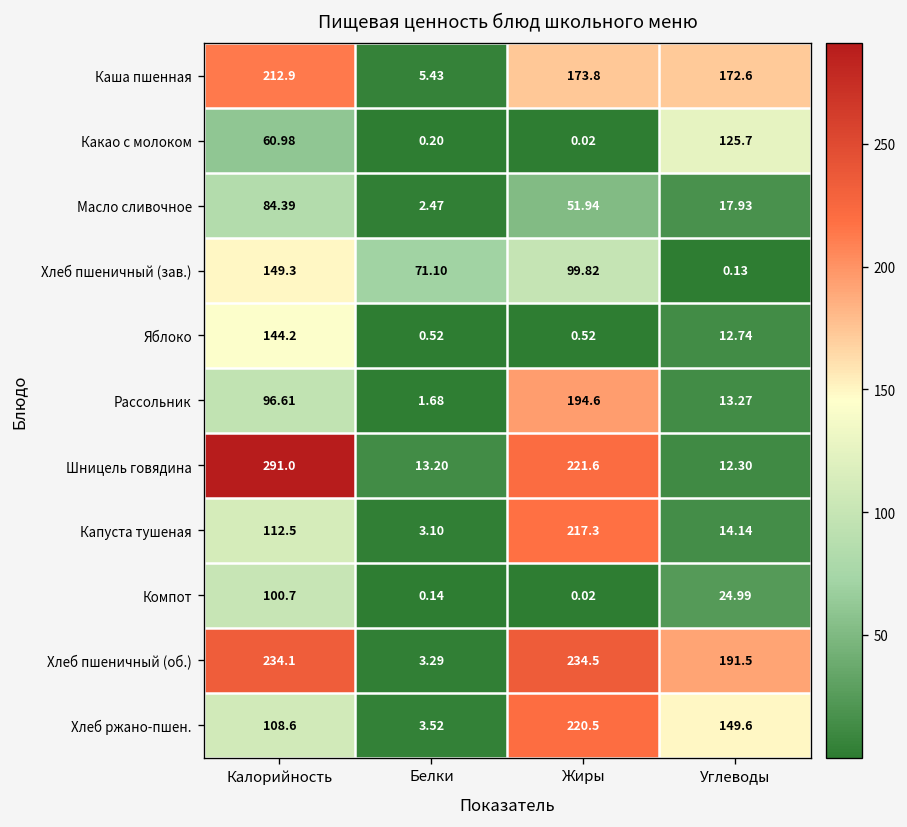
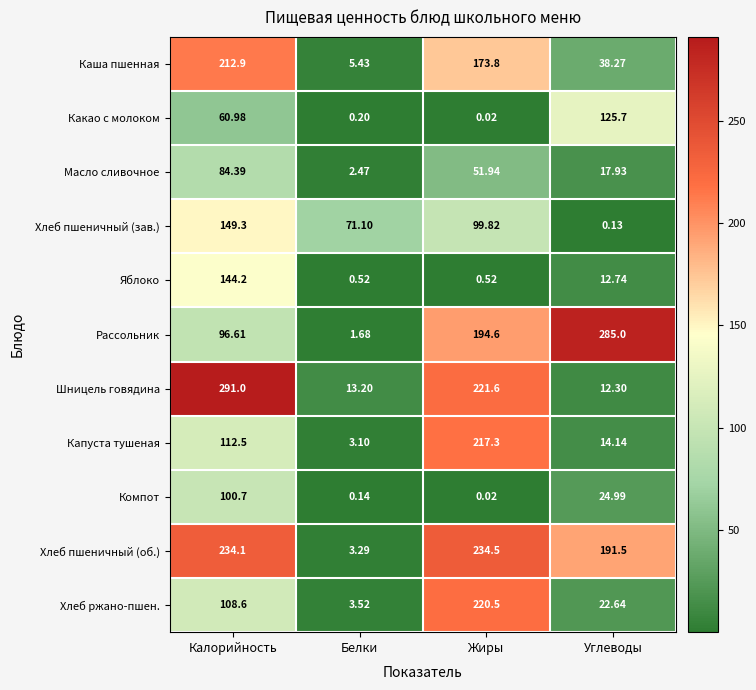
Каша пшенная, Углеводы: 172.6 -> 38.27
Рассольник, Углеводы: 13.27 -> 285.0
Хлеб ржано-пшен., Углеводы: 149.6 -> 22.64
